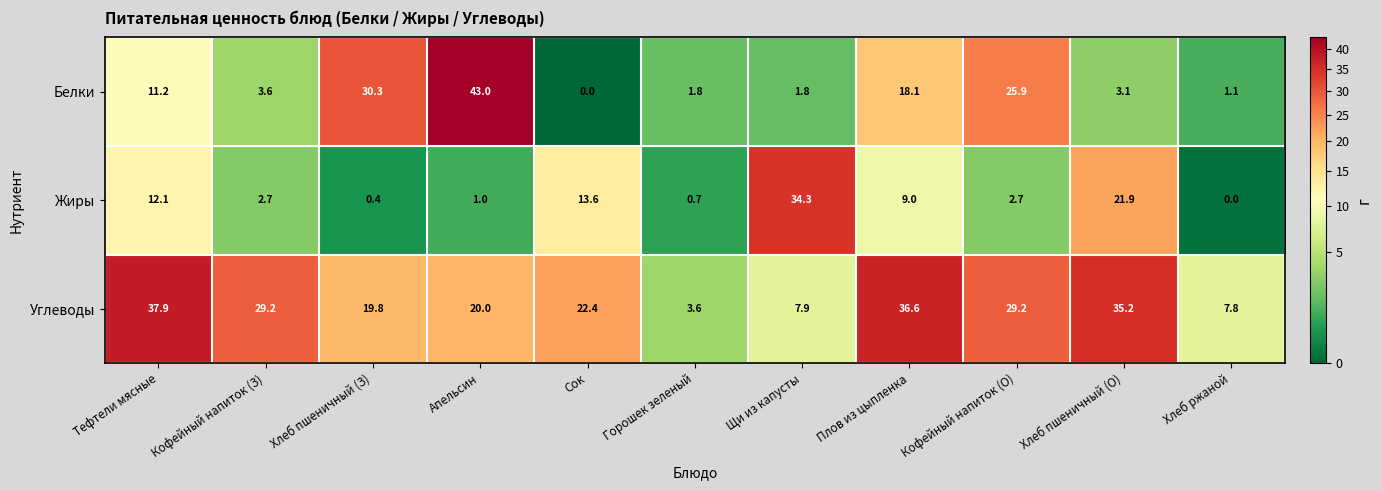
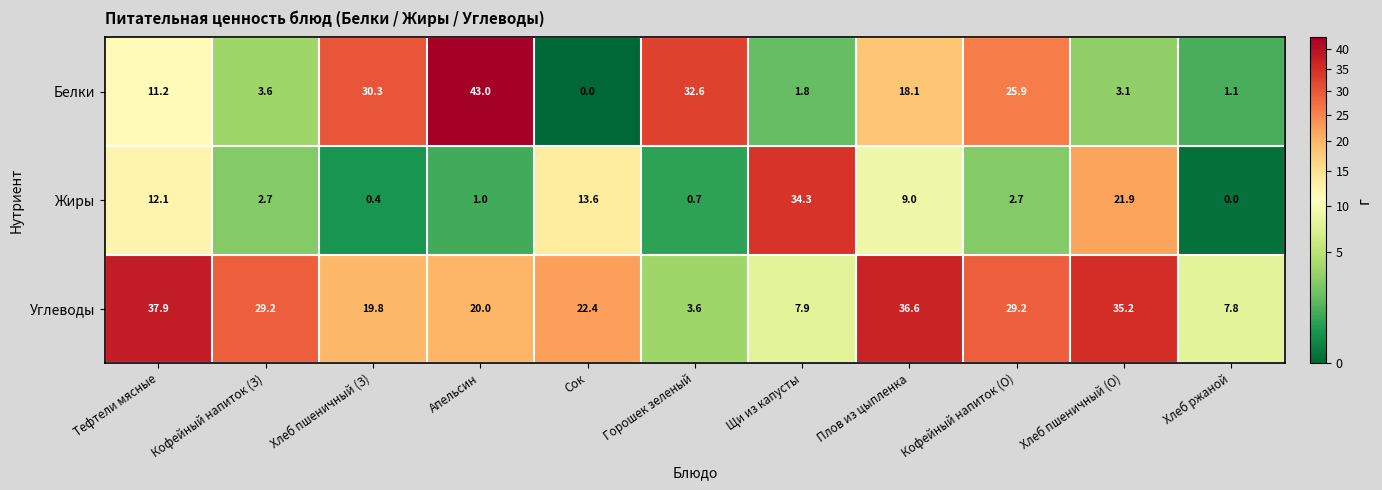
Белки, Горошек зеленый: 1.8 -> 32.6
